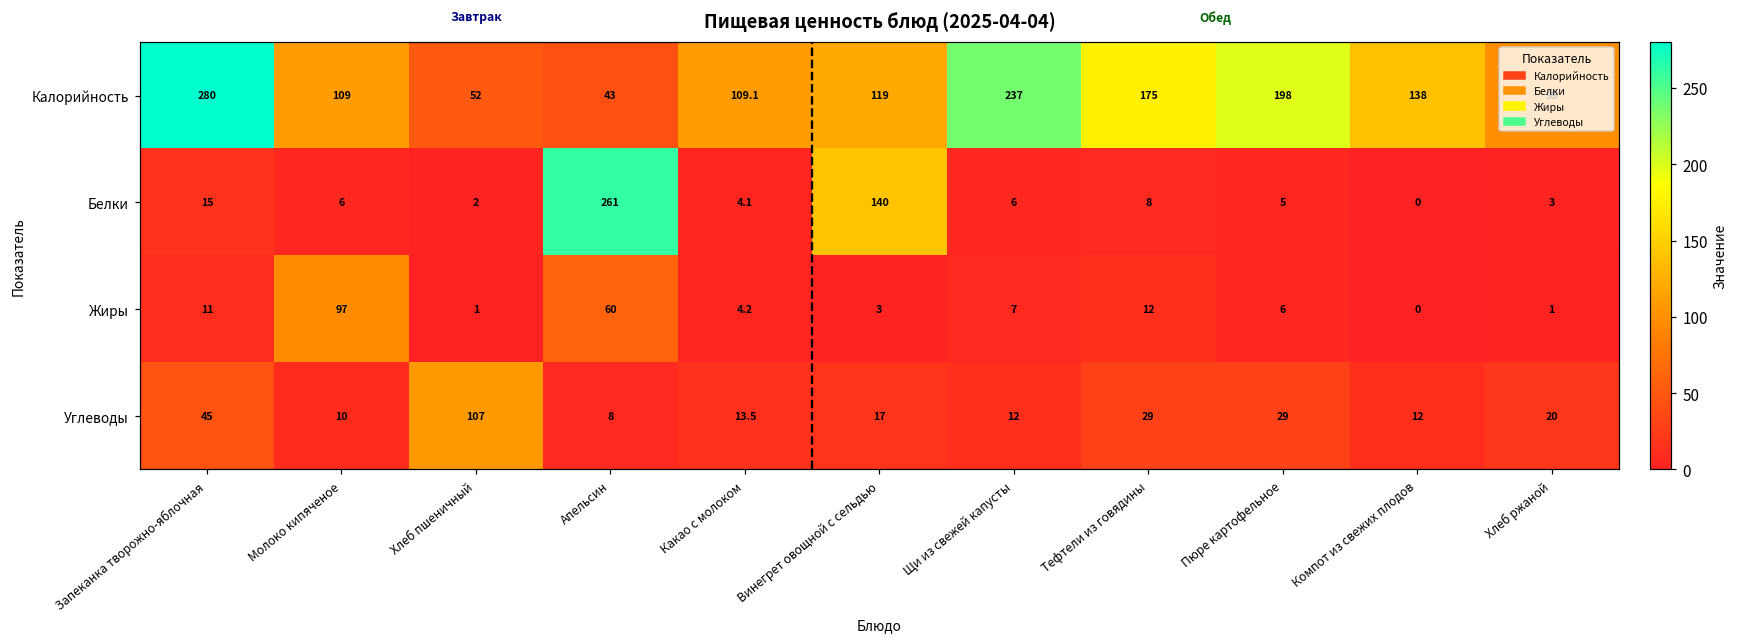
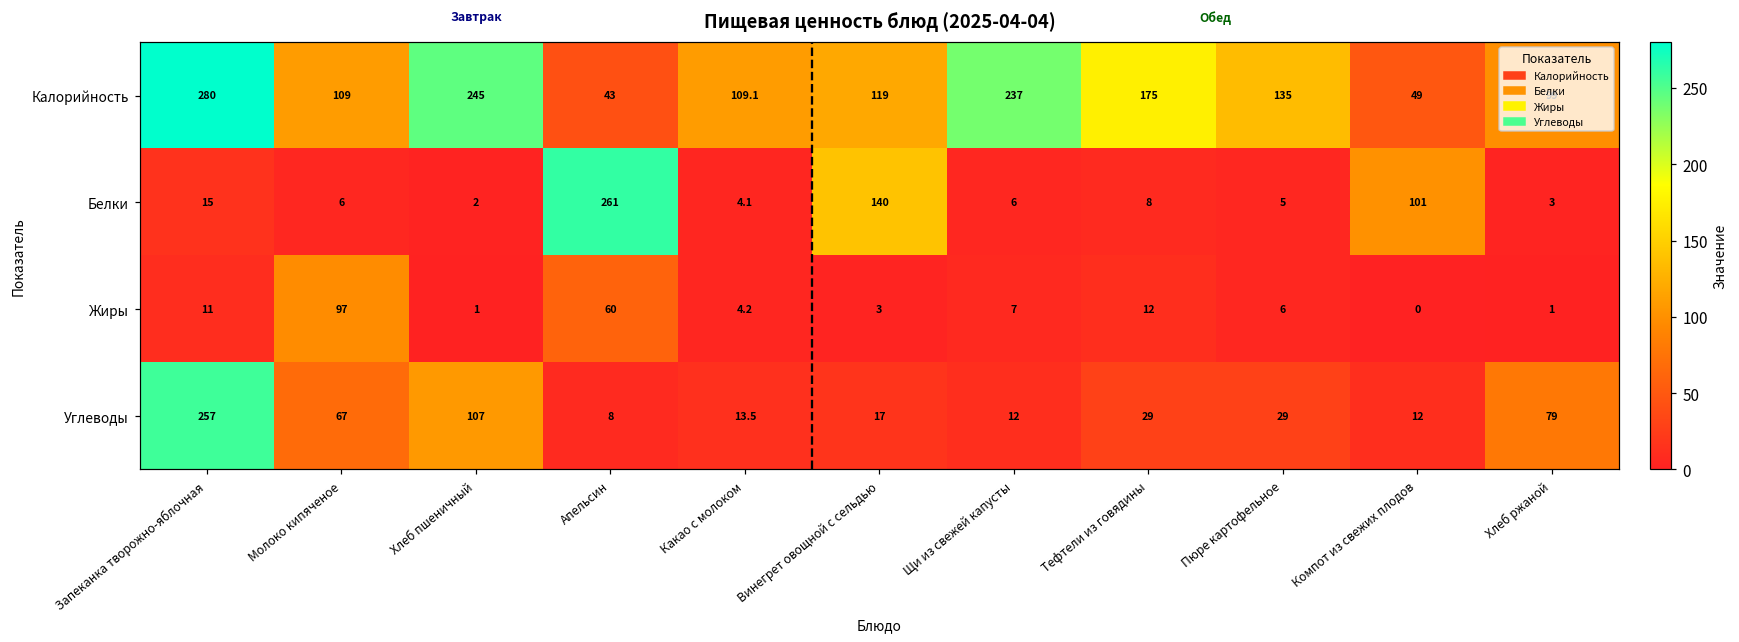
Калорийность, Хлеб пшеничный: 52 -> 245
Калорийность, Пюре картофельное: 198 -> 135
Калорийность, Компот из свежих плодов: 138 -> 49
Белки, Компот из свежих плодов: 0 -> 101
Углеводы, Запеканка творожно-яблочная: 45 -> 257
Углеводы, Молоко кипяченое: 10 -> 67
Углеводы, Хлеб ржаной: 20 -> 79
